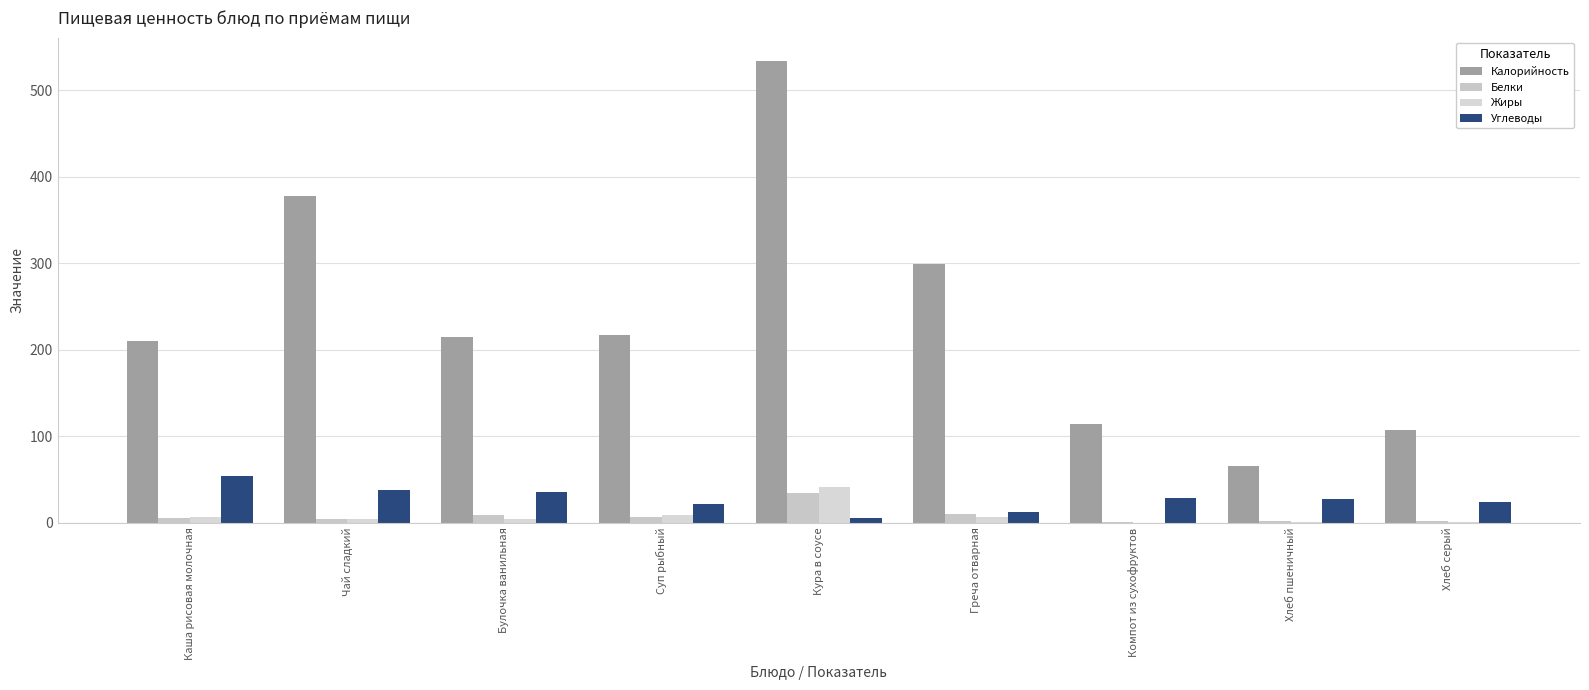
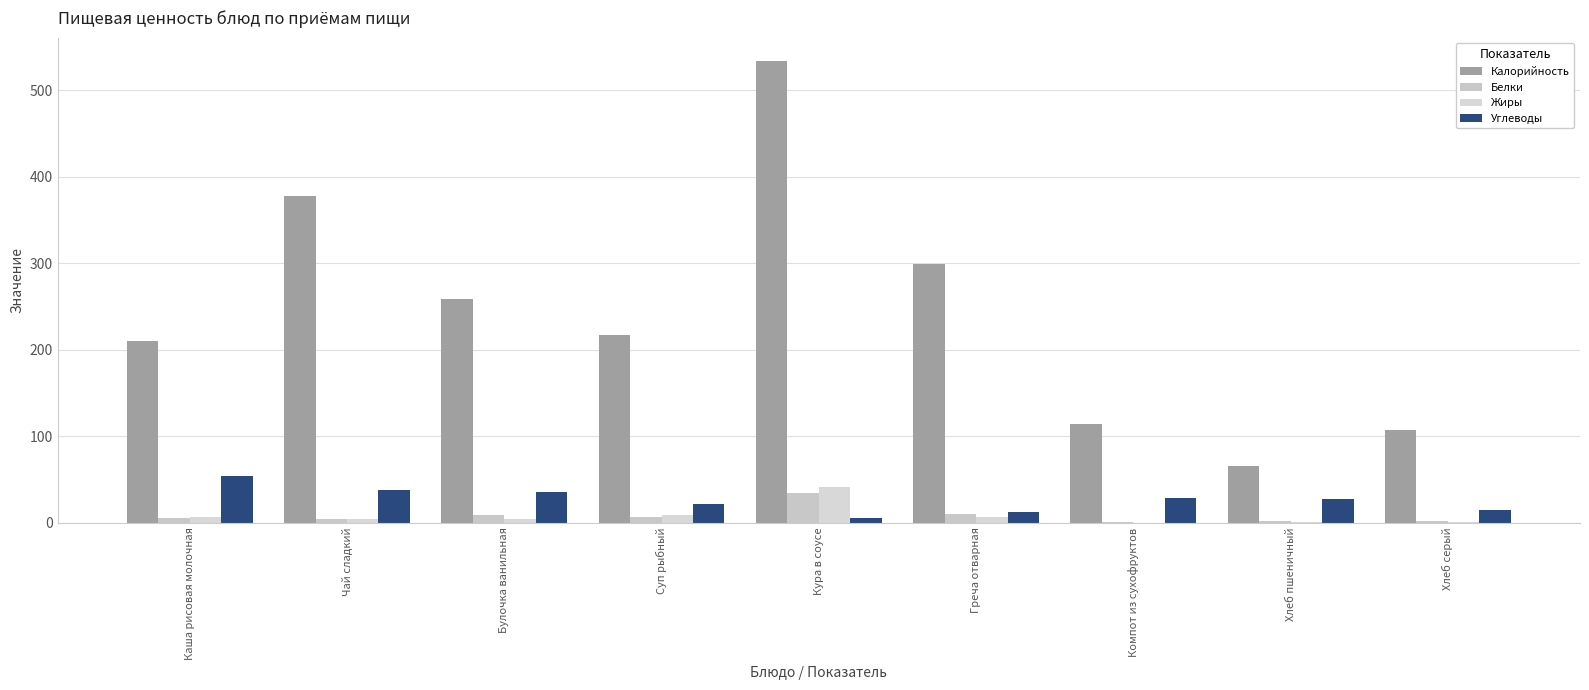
Калорийность, Булочка ванильная: 220 -> 260
Углеводы, Хлеб серый: 20 -> 10
